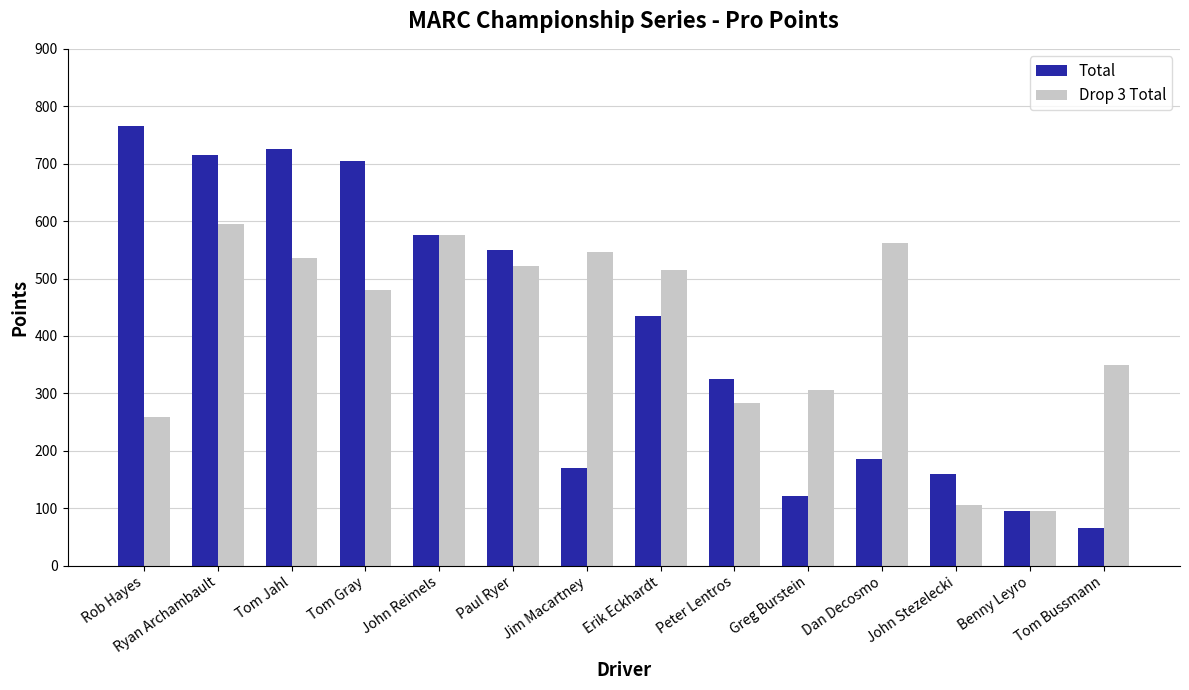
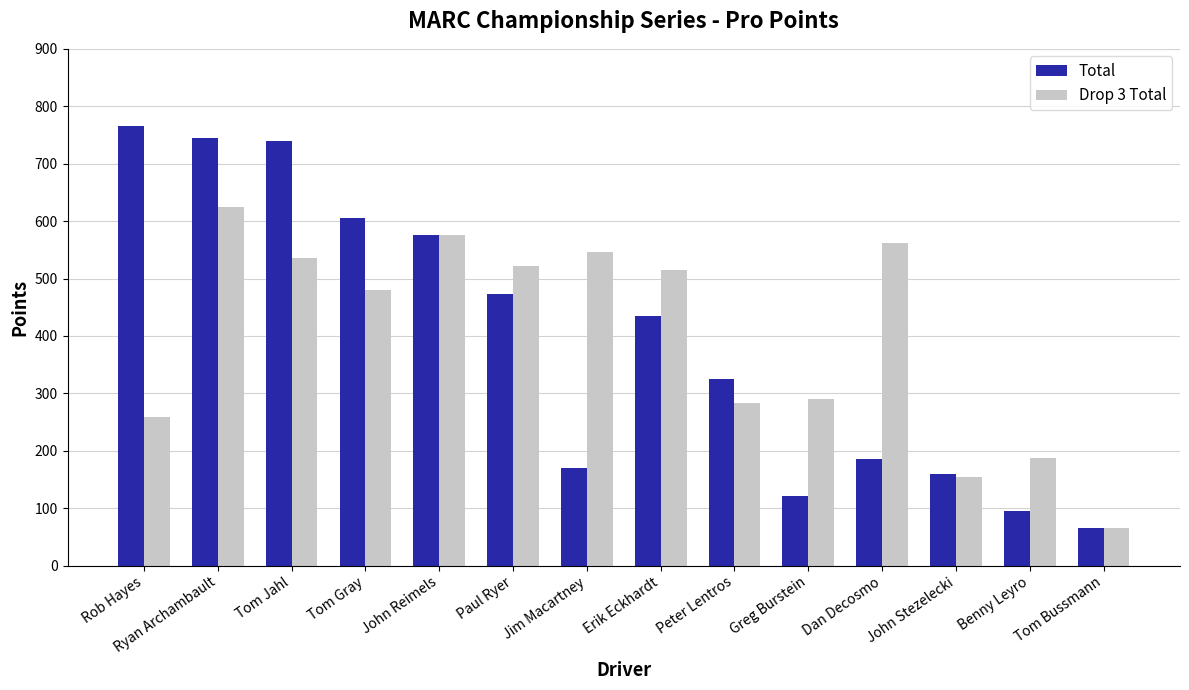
Total, Ryan Archambault: 720 -> 750
Drop 3 Total, Ryan Archambault: 600 -> 620
Total, Tom Jahl: 730 -> 740
Total, Tom Gray: 710 -> 610
Total, Paul Ryer: 550 -> 470
Drop 3 Total, Greg Burstein: 310 -> 290
Drop 3 Total, John Stezelecki: 110 -> 160
Drop 3 Total, Benny Leyro: 100 -> 190
Drop 3 Total, Tom Bussmann: 350 -> 70
